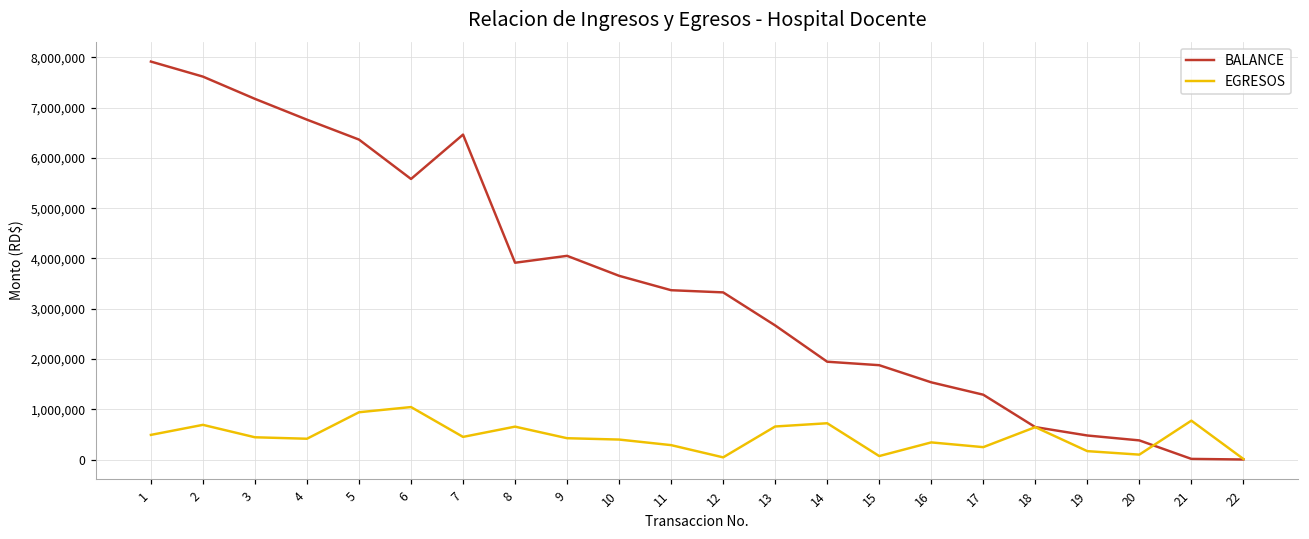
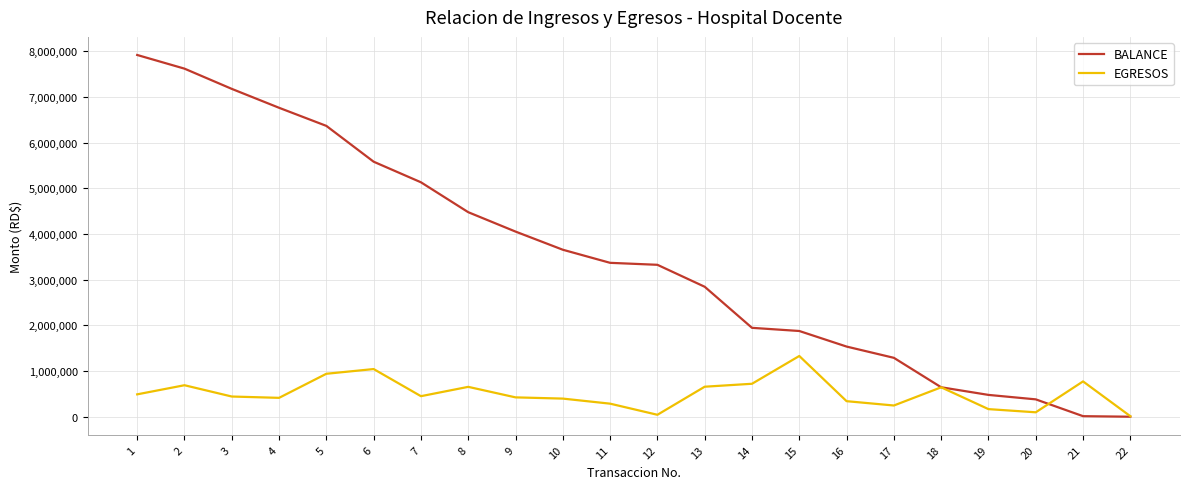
BALANCE, 7: 6,500,000 -> 5,100,000
BALANCE, 8: 3,900,000 -> 4,500,000
BALANCE, 13: 2,700,000 -> 2,800,000
EGRESOS, 15: 100,000 -> 1,300,000
